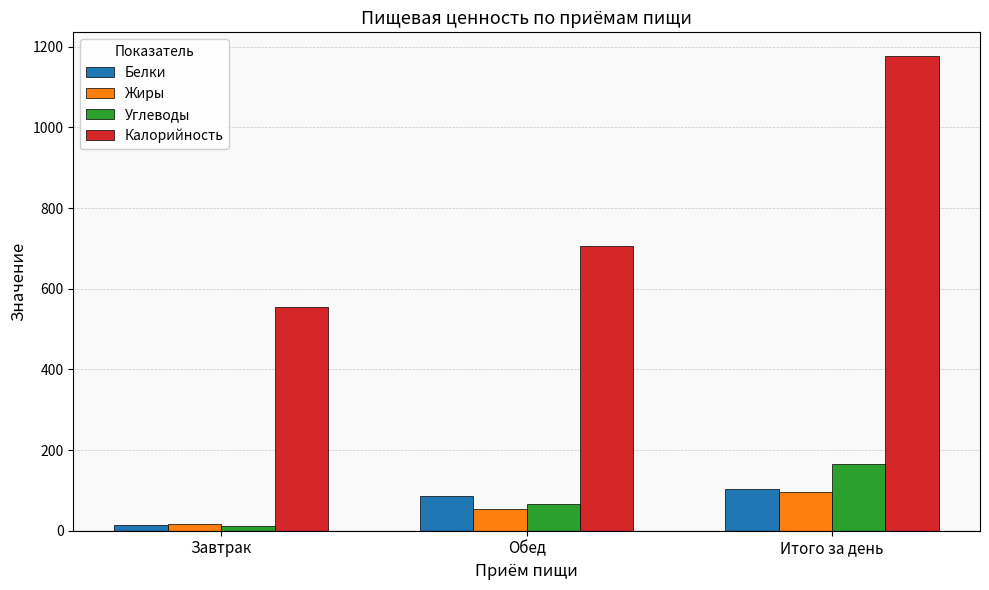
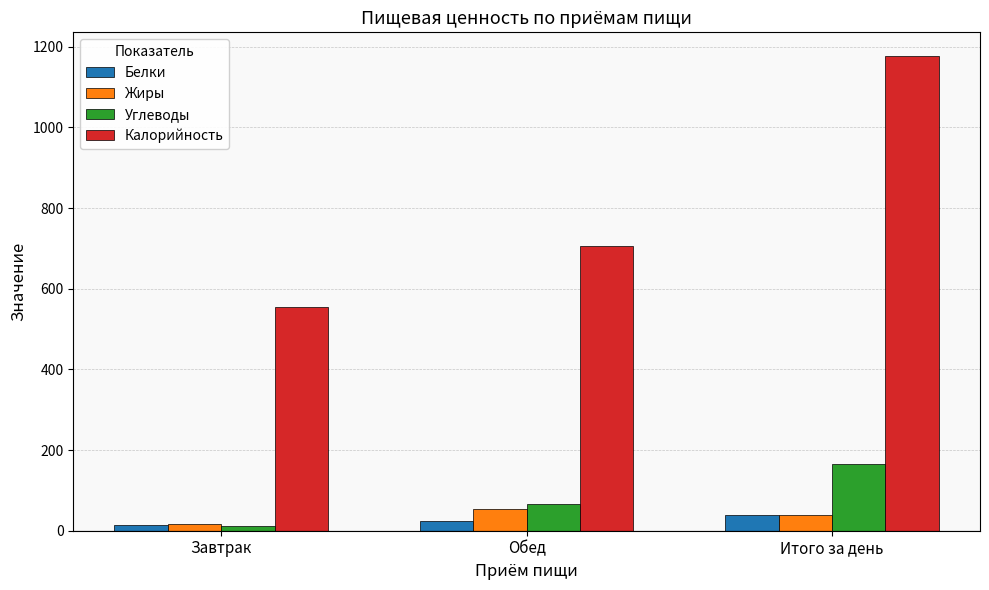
Белки, Обед: 90 -> 20
Белки, Итого за день: 100 -> 40
Жиры, Итого за день: 100 -> 40
